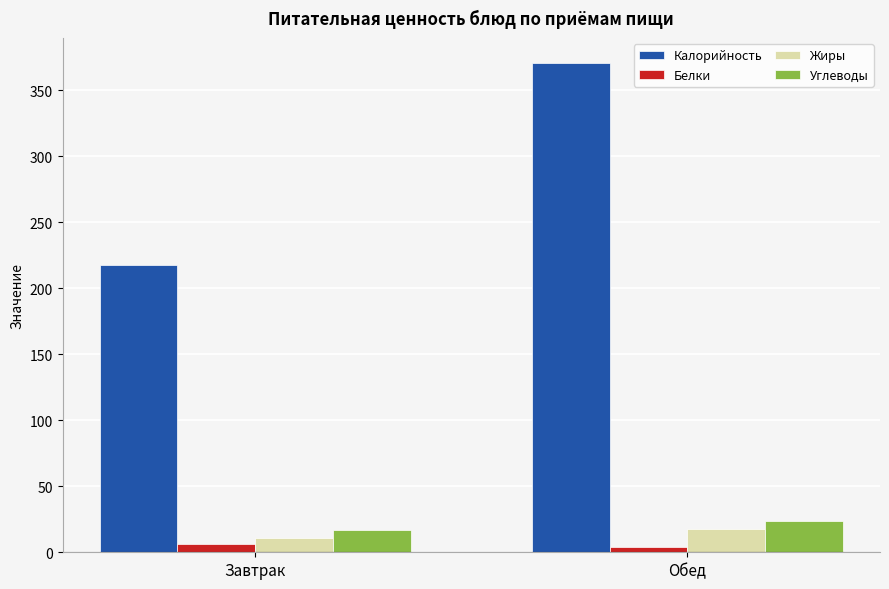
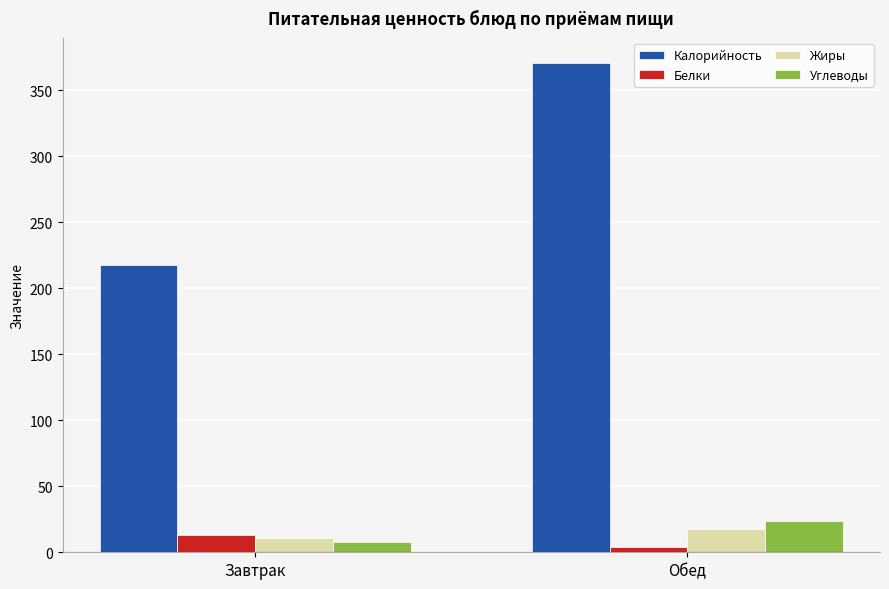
Белки, Завтрак: 6 -> 13
Углеводы, Завтрак: 17 -> 8
